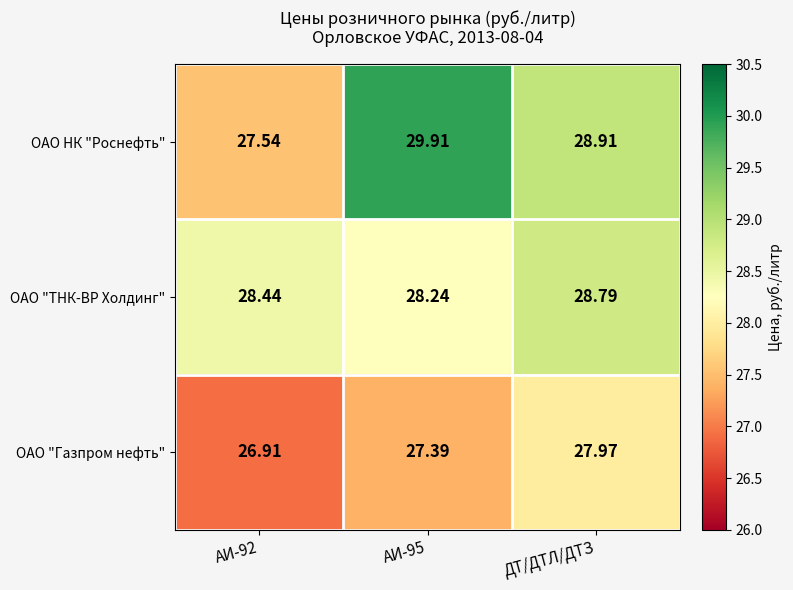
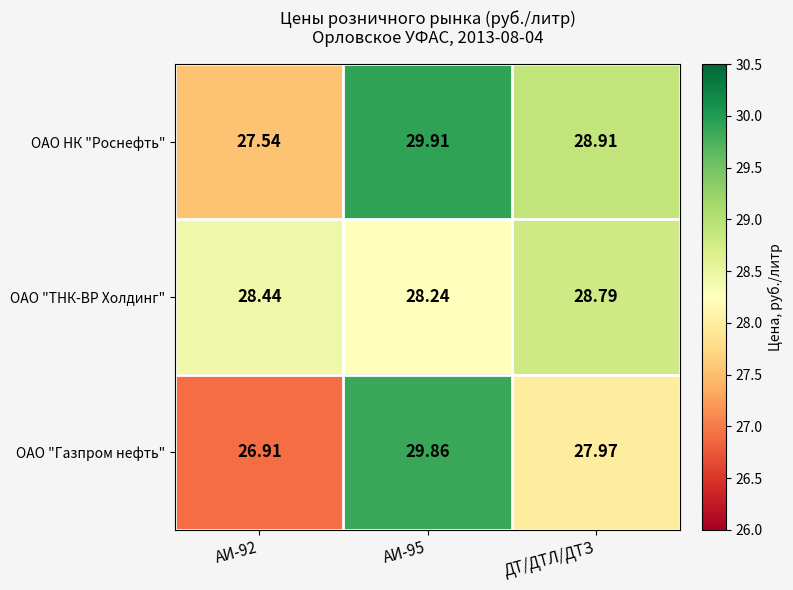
ОАО "Газпром нефть", АИ-95: 27.39 -> 29.86
